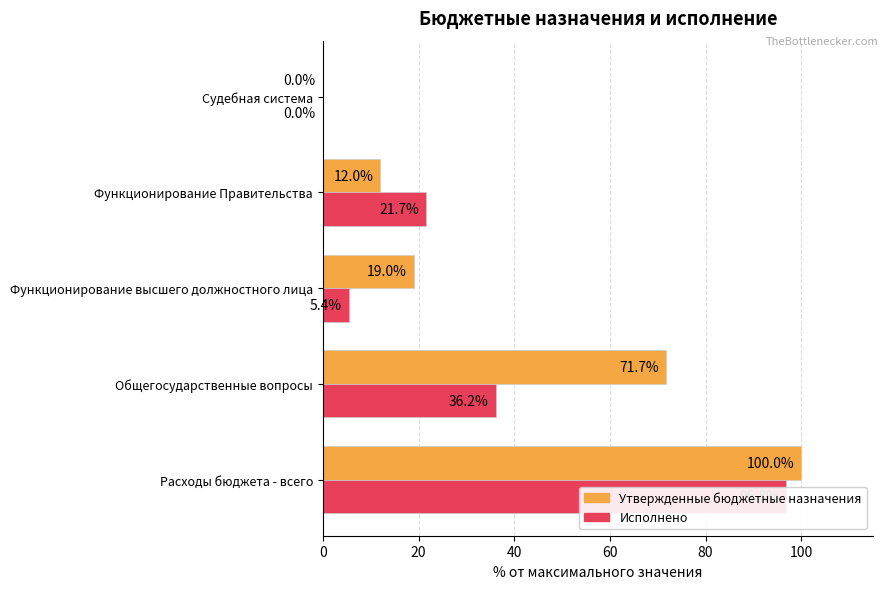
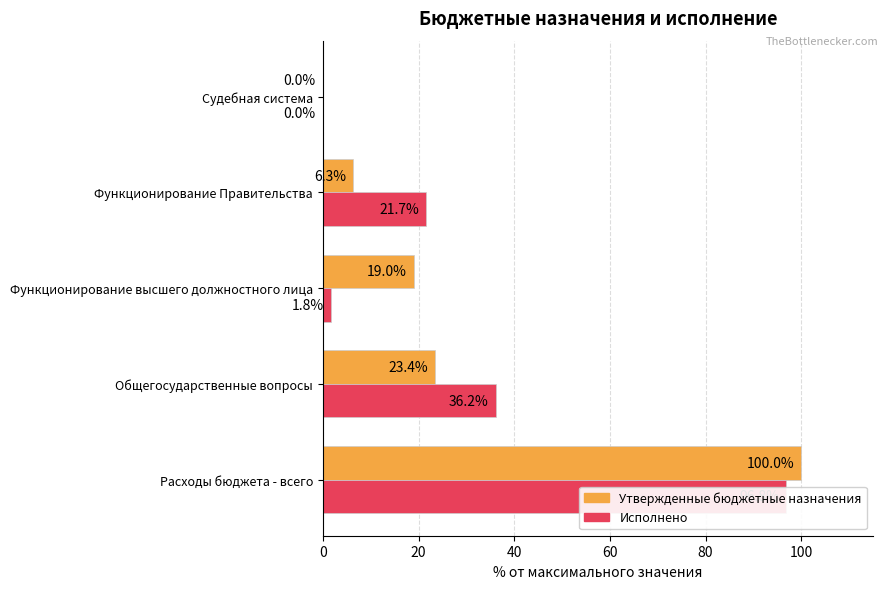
Утвержденные бюджетные назначения, Функционирование Правительства: 12.0% -> 6.3%
Исполнено, Функционирование высшего должностного лица: 5.4% -> 1.8%
Утвержденные бюджетные назначения, Общегосударственные вопросы: 71.7% -> 23.4%
